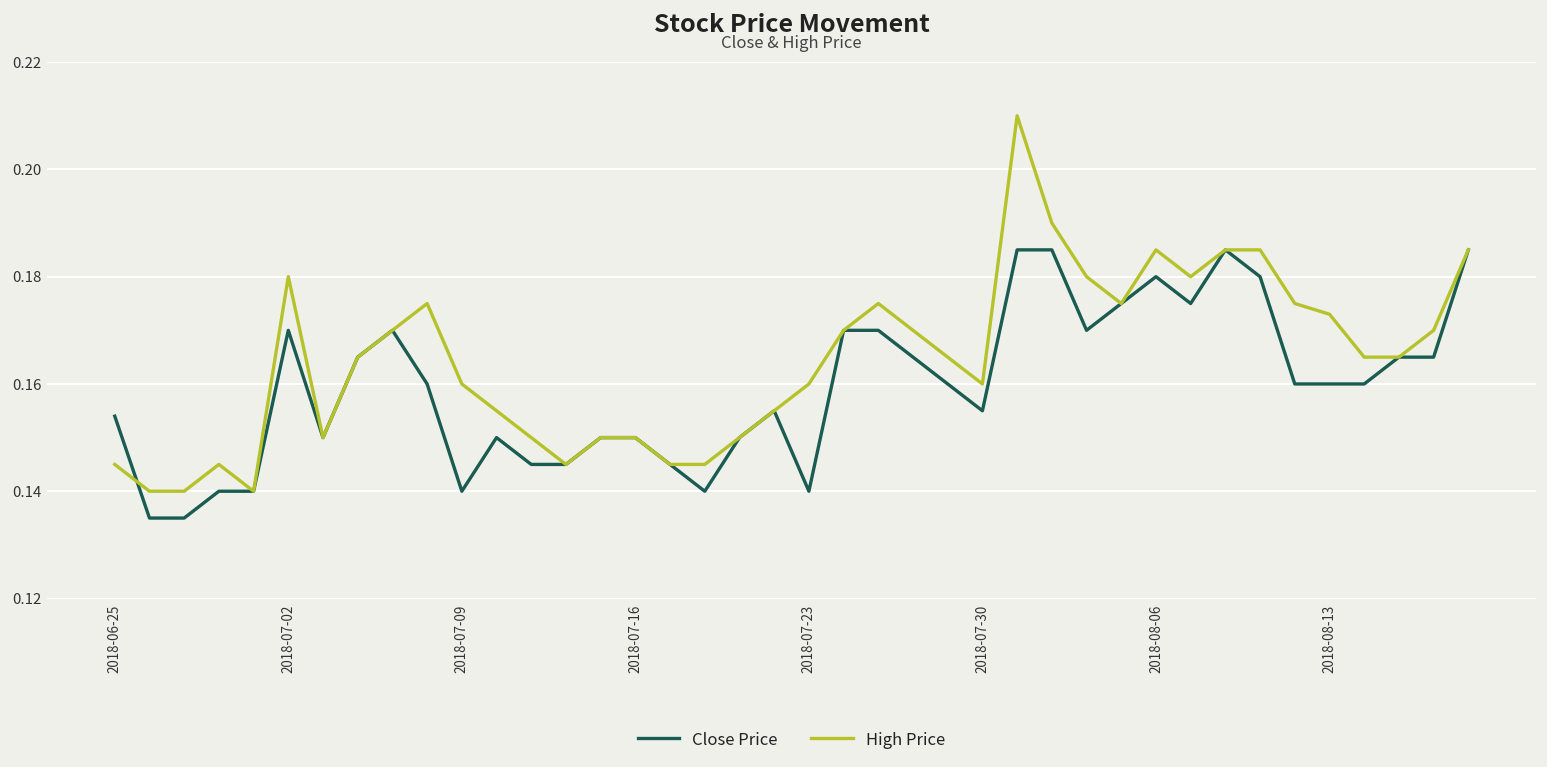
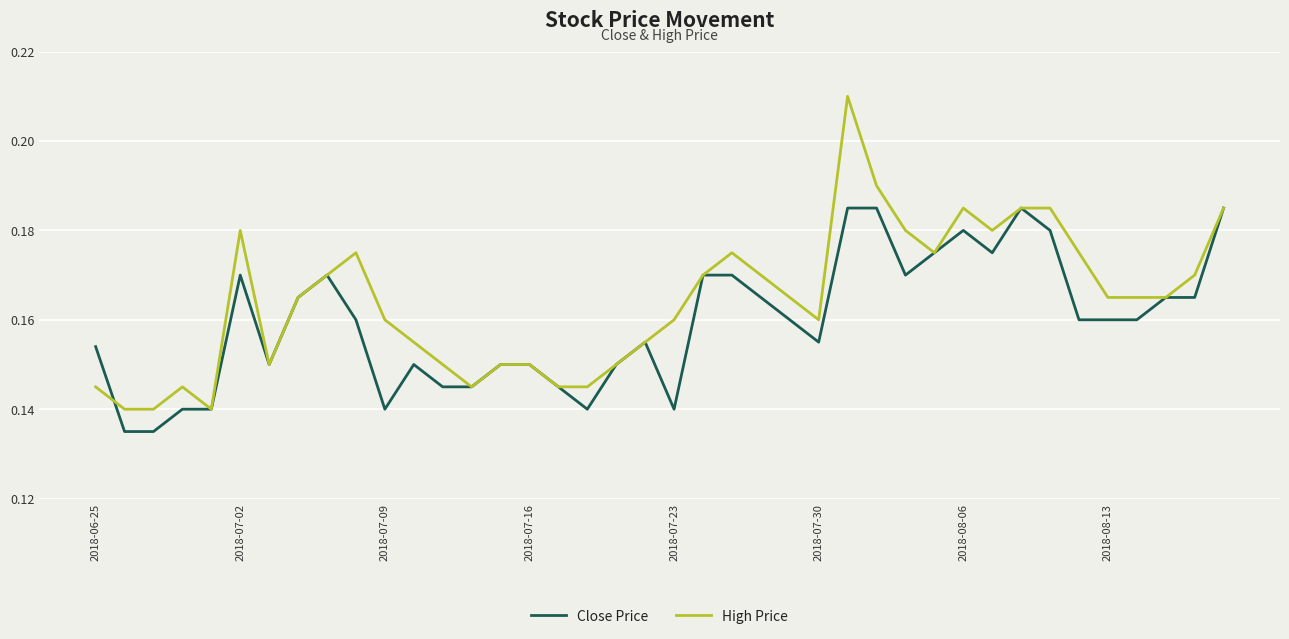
High Price, 2018-08-13: 0.173 -> 0.165
